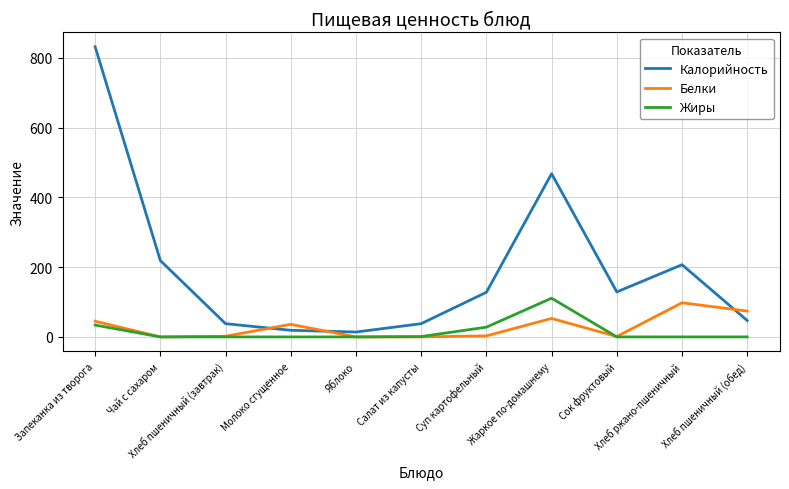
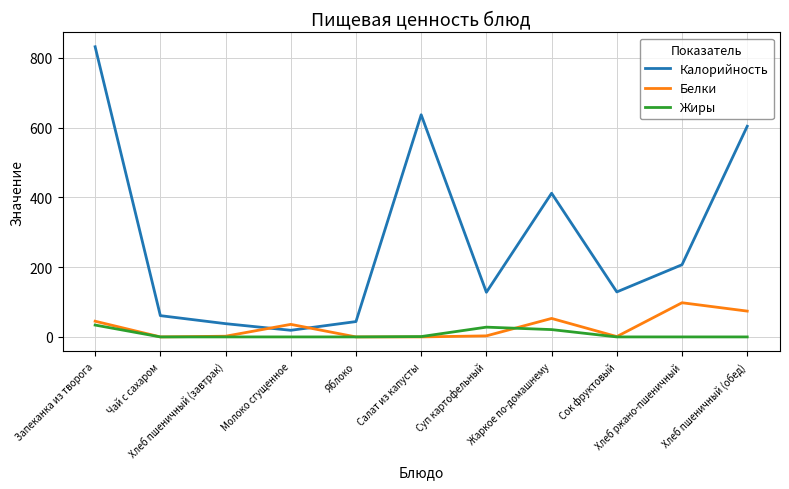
Калорийность, Чай с сахаром: 220 -> 60
Калорийность, Яблоко: 10 -> 40
Калорийность, Салат из капусты: 40 -> 640
Калорийность, Жаркое по-домашнему: 470 -> 410
Жиры, Жаркое по-домашнему: 110 -> 20
Калорийность, Хлеб пшеничный (обед): 50 -> 600
